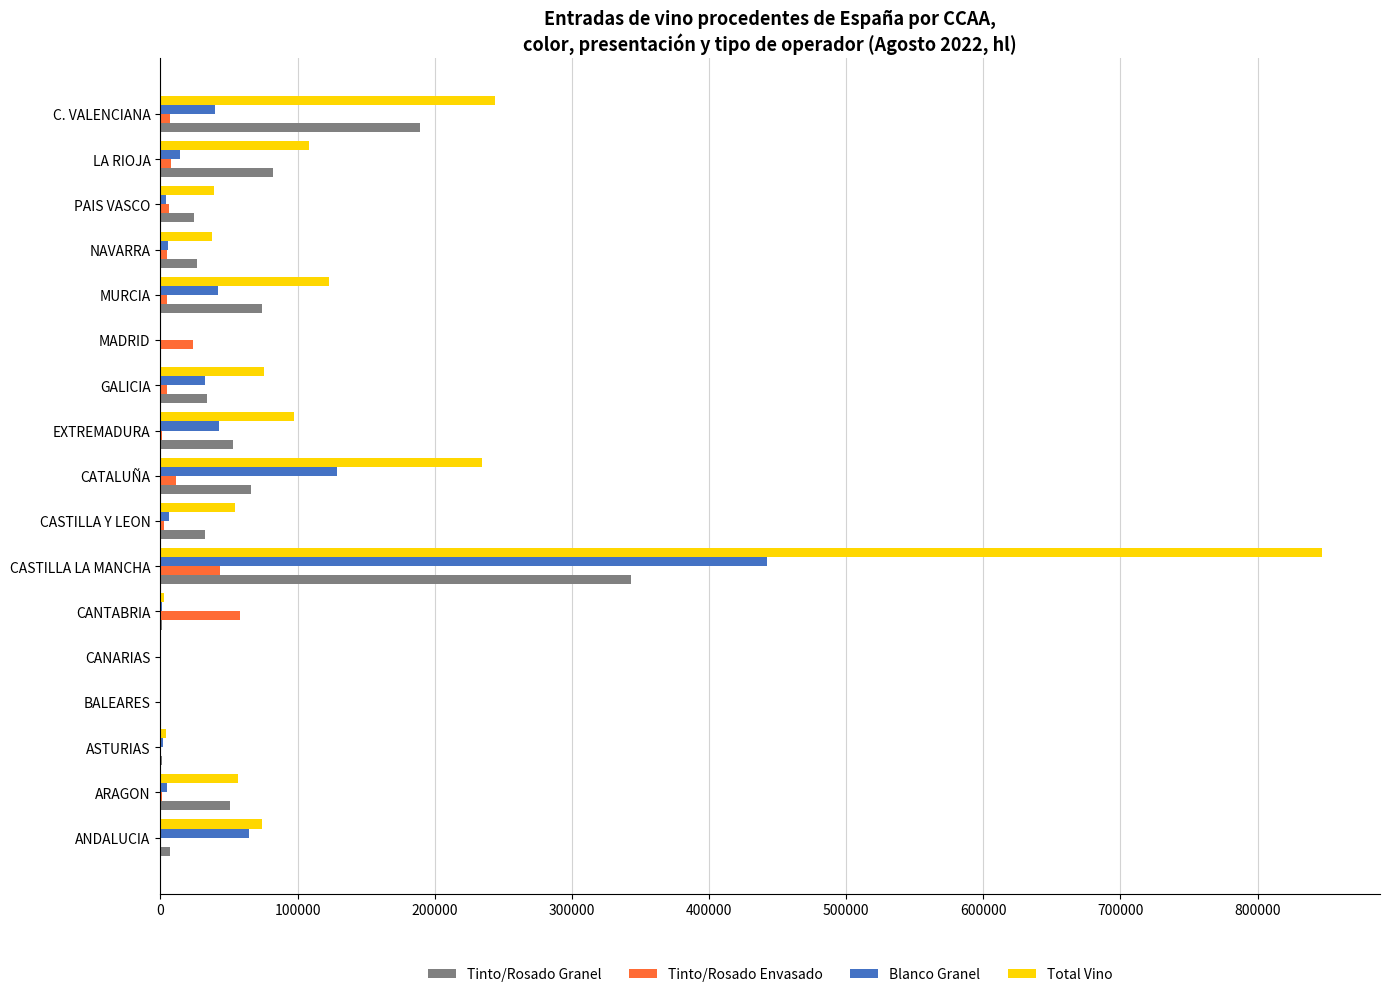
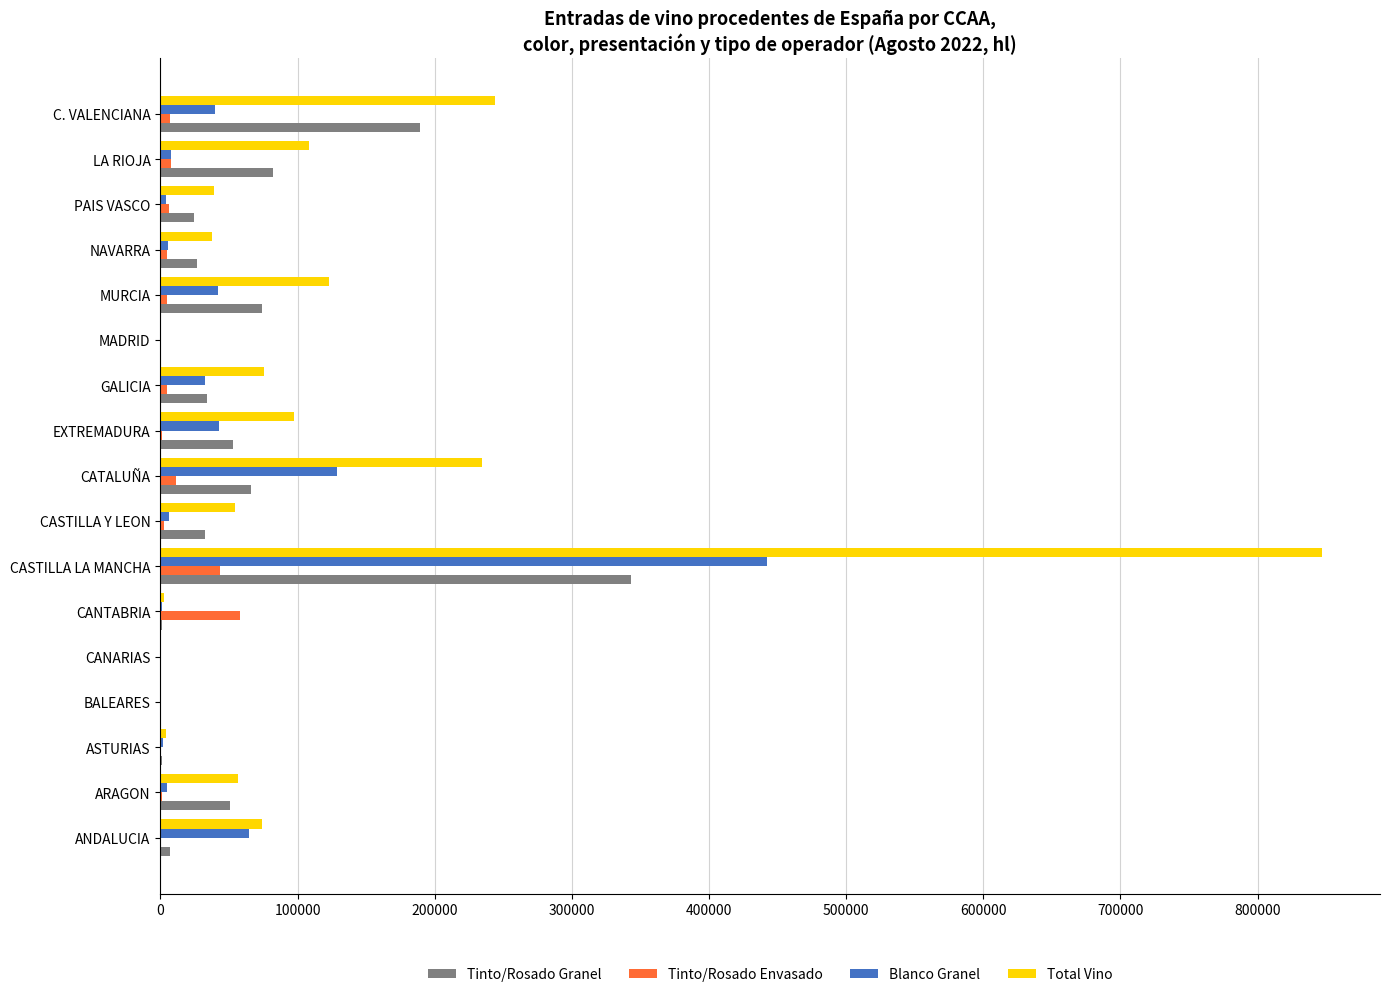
Blanco Granel, LA RIOJA: 14000 -> 8000
Tinto/Rosado Envasado, MADRID: 24000 -> 0
